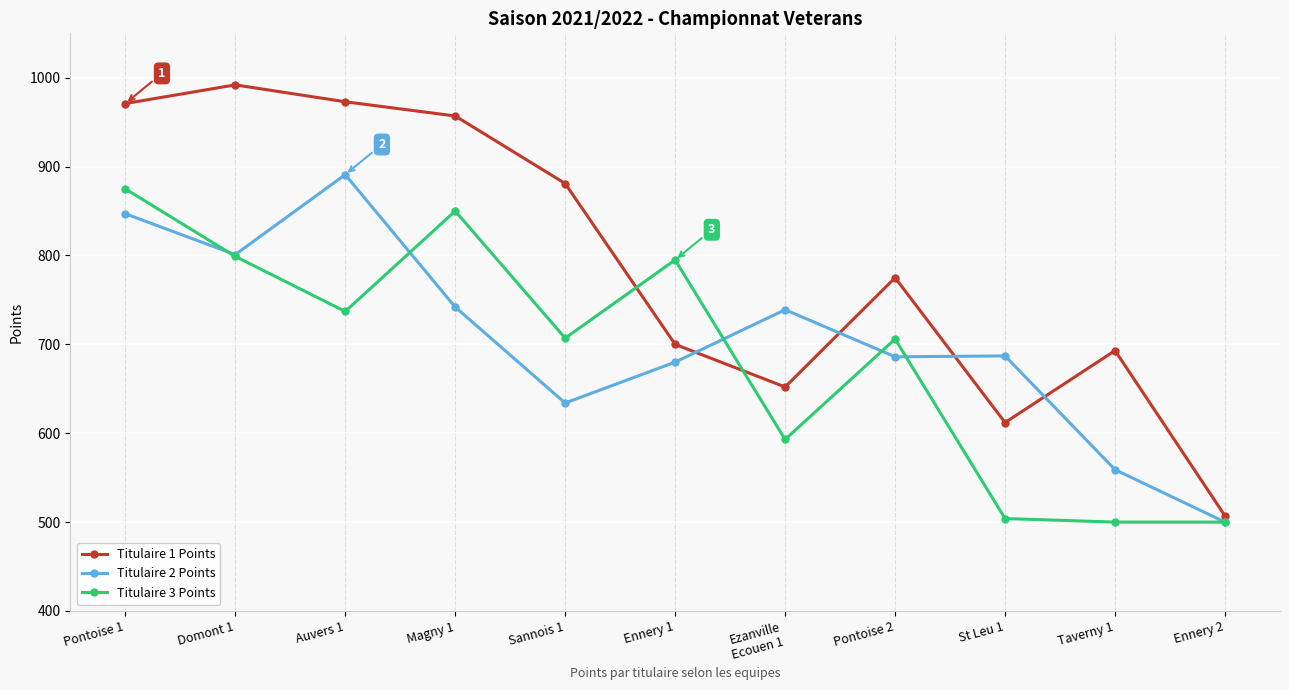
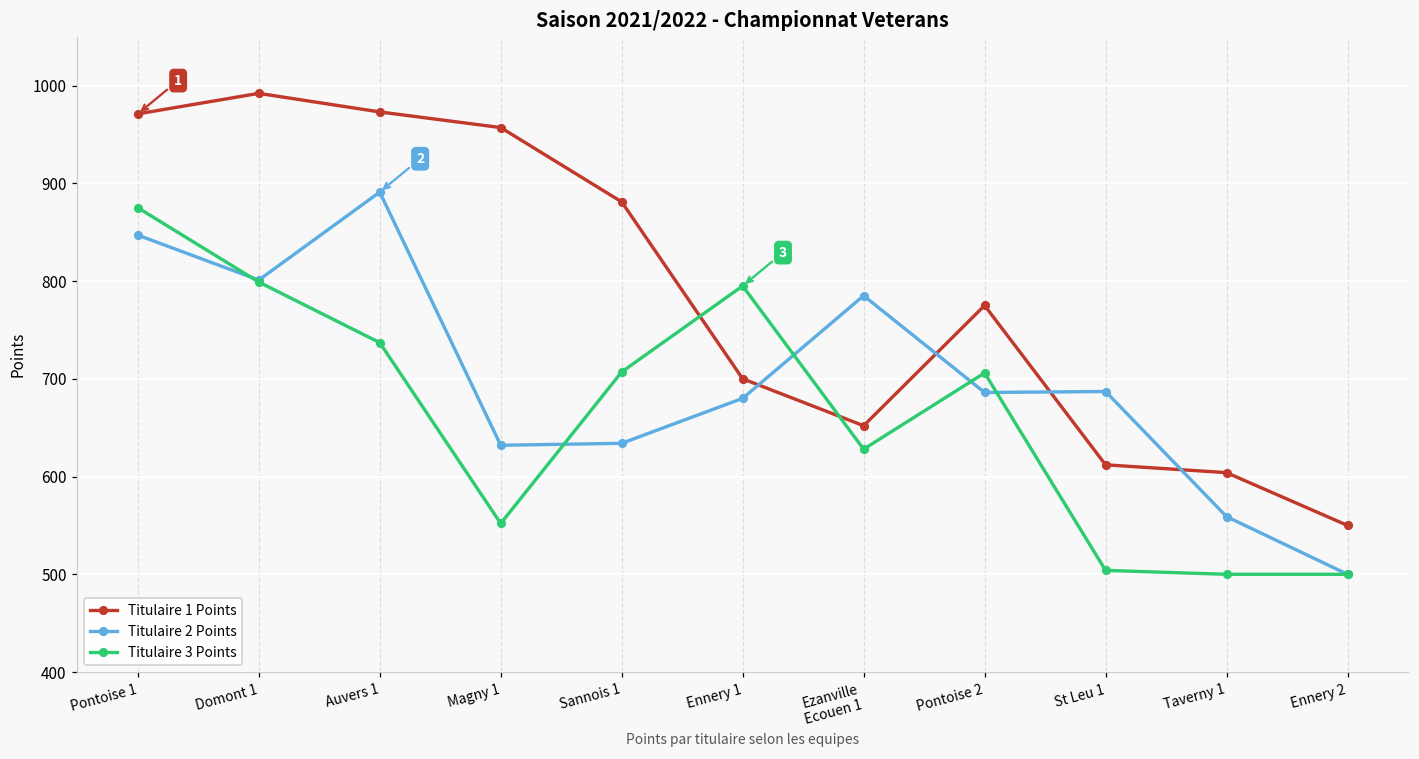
Titulaire 2 Points, Magny 1: 740 -> 630
Titulaire 3 Points, Magny 1: 850 -> 550
Titulaire 2 Points, Ezanville Ecouen 1: 740 -> 790
Titulaire 3 Points, Ezanville Ecouen 1: 590 -> 630
Titulaire 1 Points, Taverny 1: 690 -> 600
Titulaire 1 Points, Ennery 2: 510 -> 550
